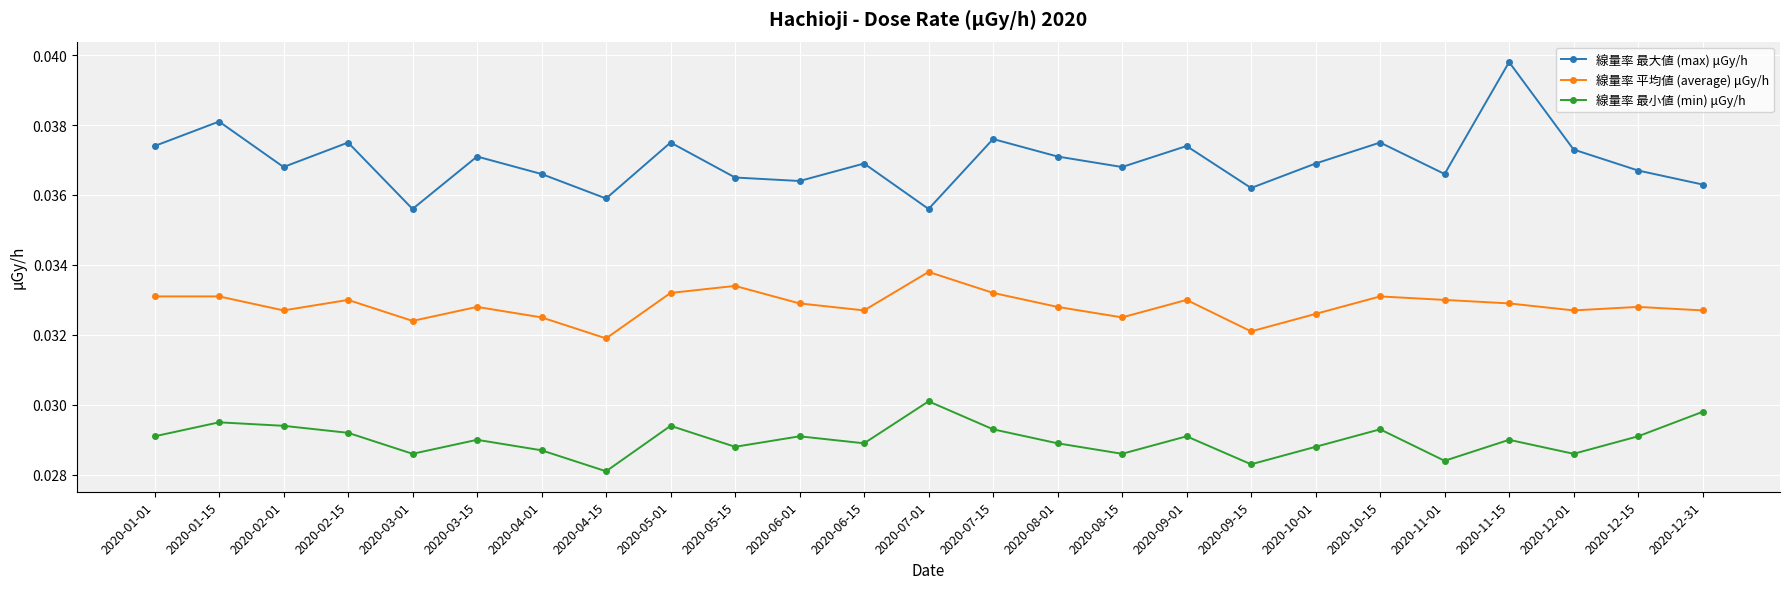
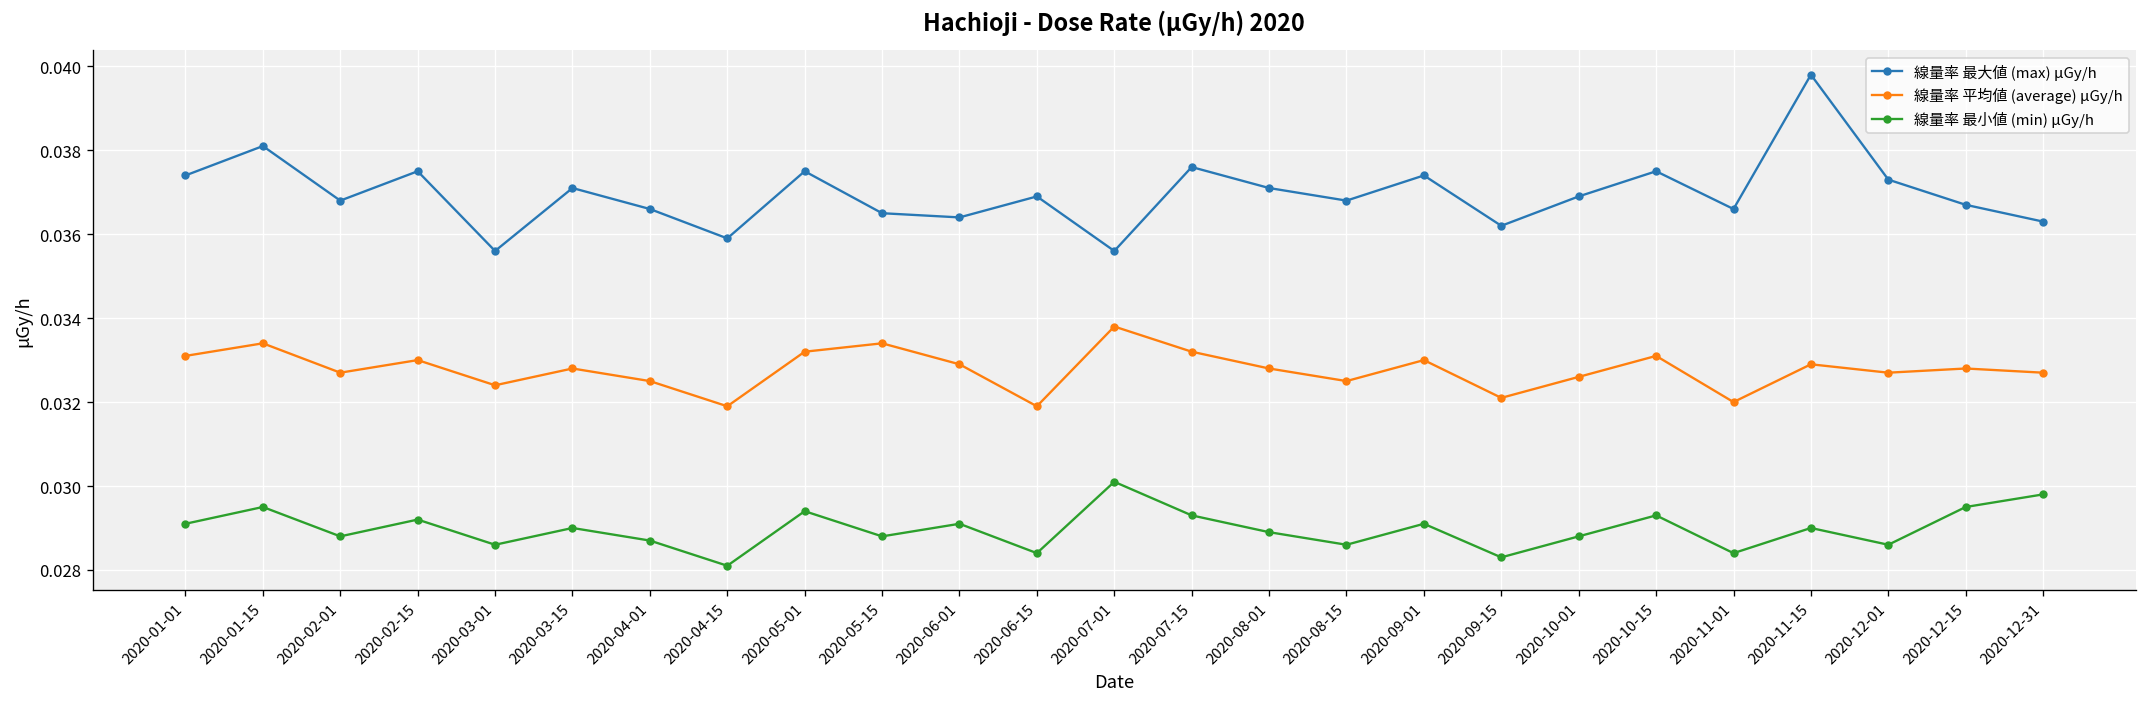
線量率 平均値 (average) μGy/h, 2020-01-15: 0.0331 -> 0.0334
線量率 最小値 (min) μGy/h, 2020-02-01: 0.0294 -> 0.0288
線量率 平均値 (average) μGy/h, 2020-06-15: 0.0327 -> 0.0319
線量率 最小値 (min) μGy/h, 2020-06-15: 0.0289 -> 0.0284
線量率 平均値 (average) μGy/h, 2020-11-01: 0.033 -> 0.032
線量率 最小値 (min) μGy/h, 2020-12-15: 0.0291 -> 0.0295
